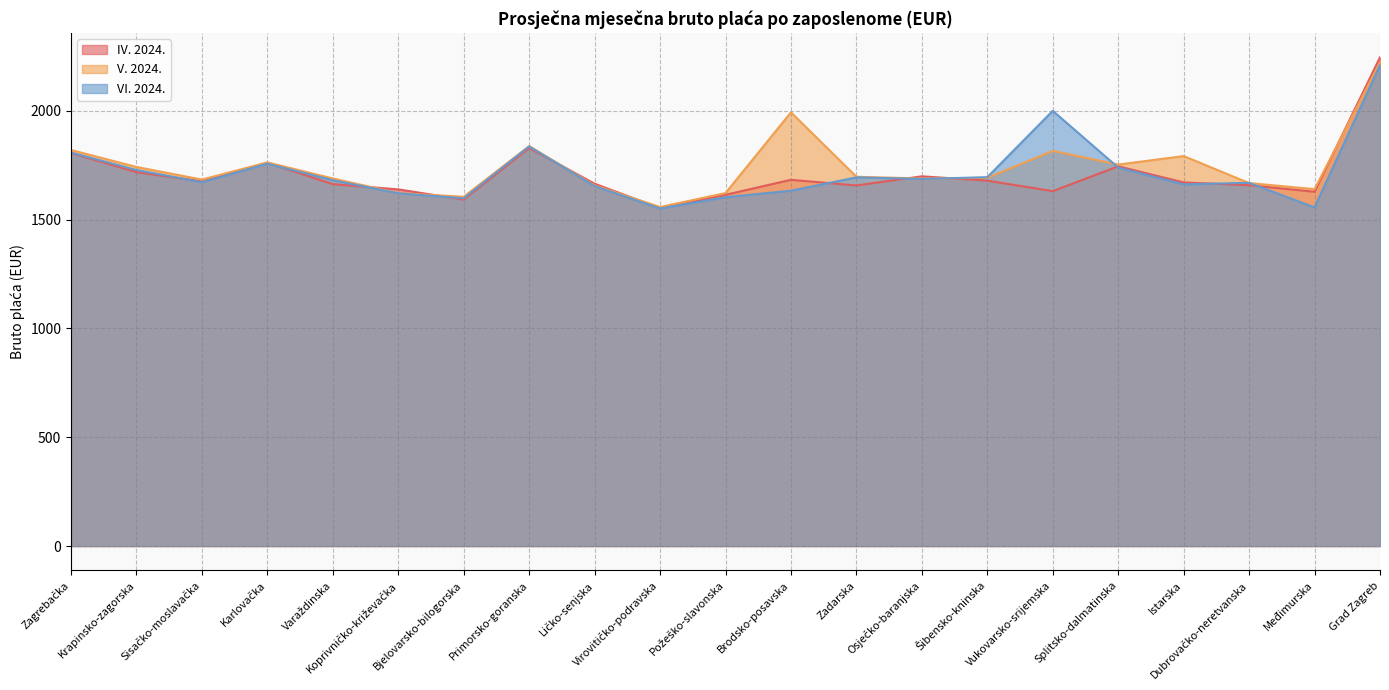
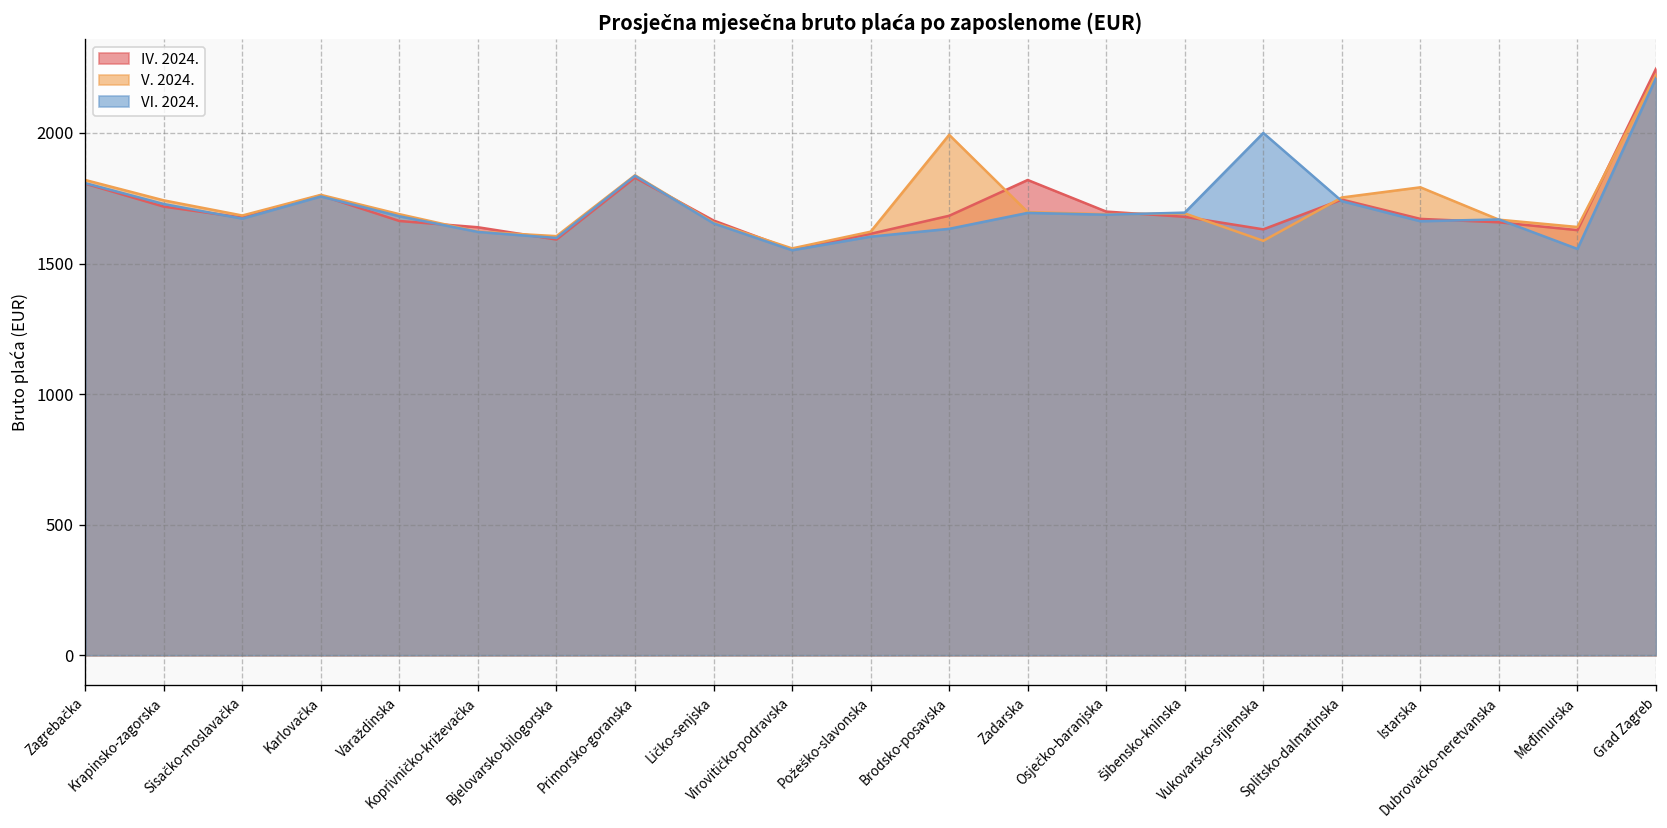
IV. 2024., Zadarska: 1660 -> 1820
V. 2024., Vukovarsko-srijemska: 1820 -> 1590
